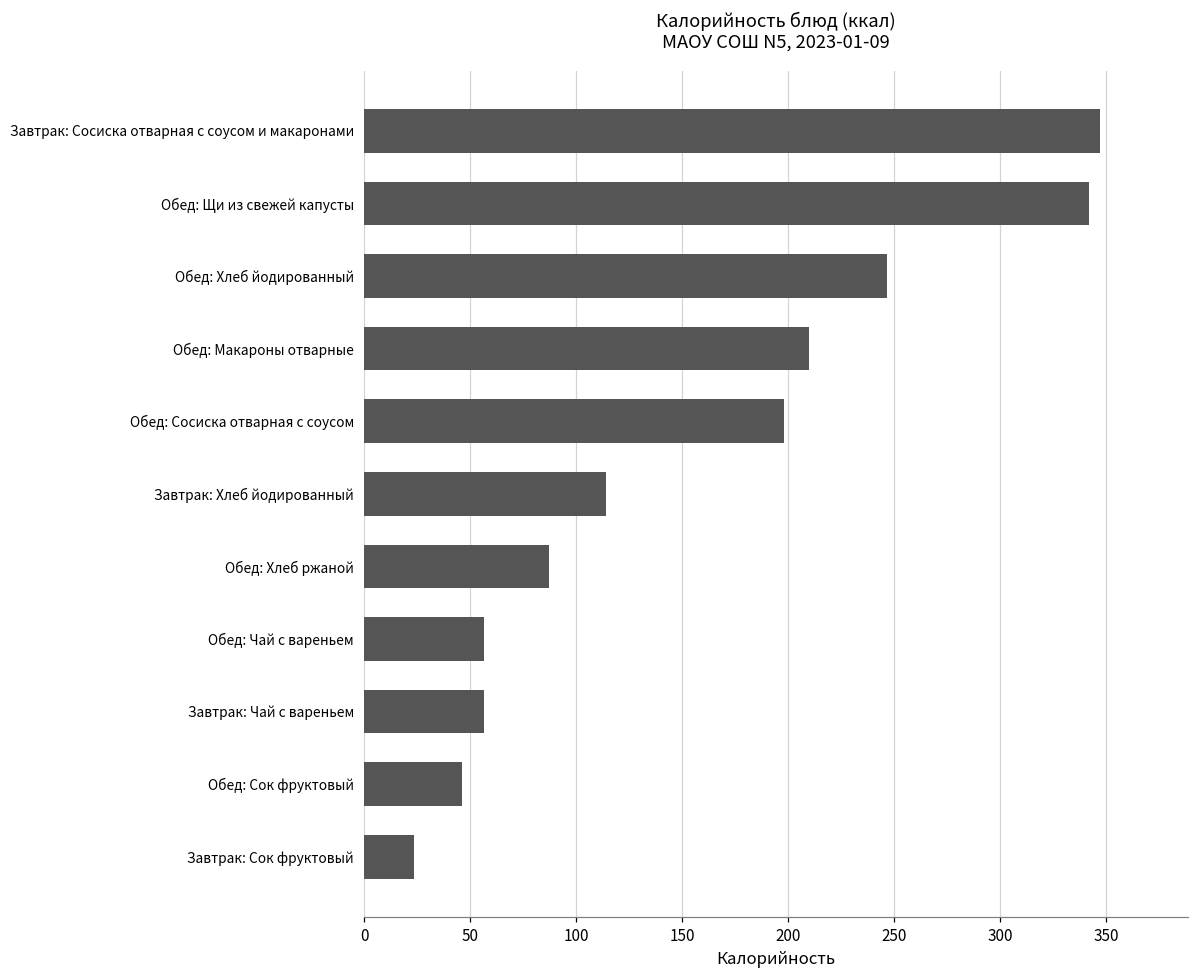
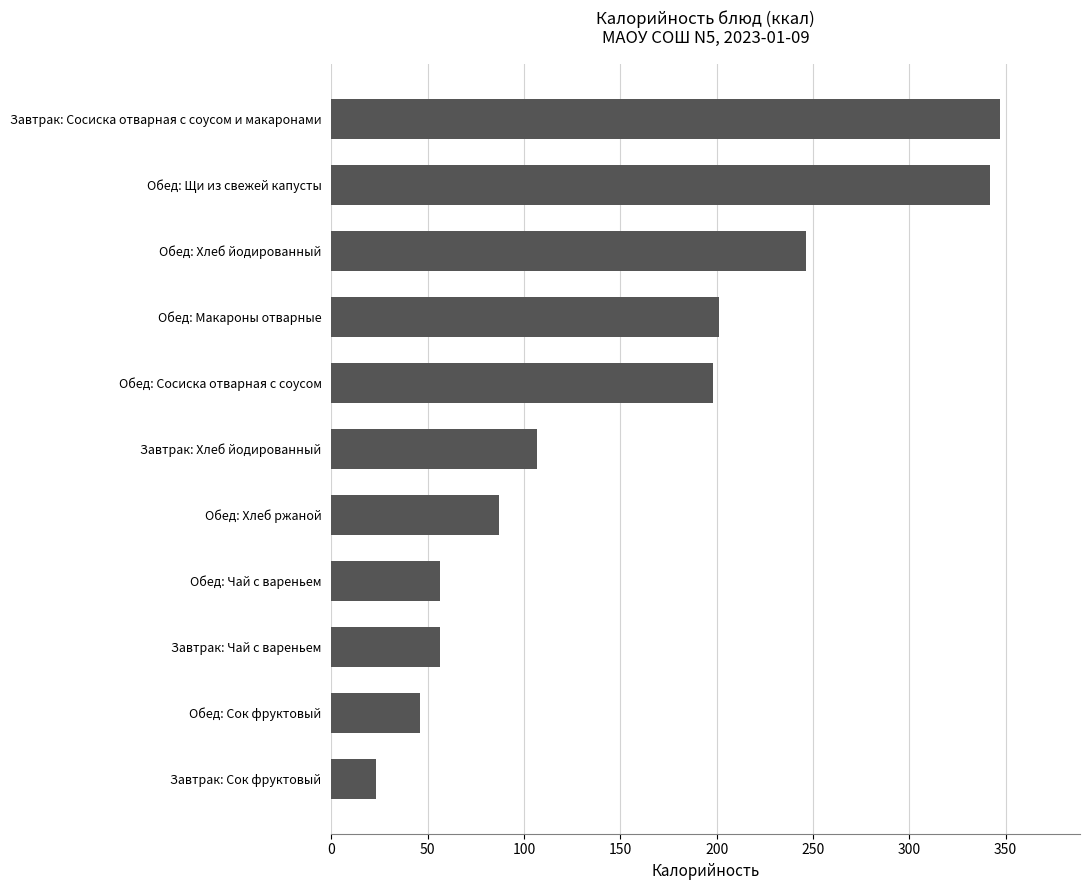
Обед: Макароны отварные: 210 -> 201
Завтрак: Хлеб йодированный: 114 -> 107
